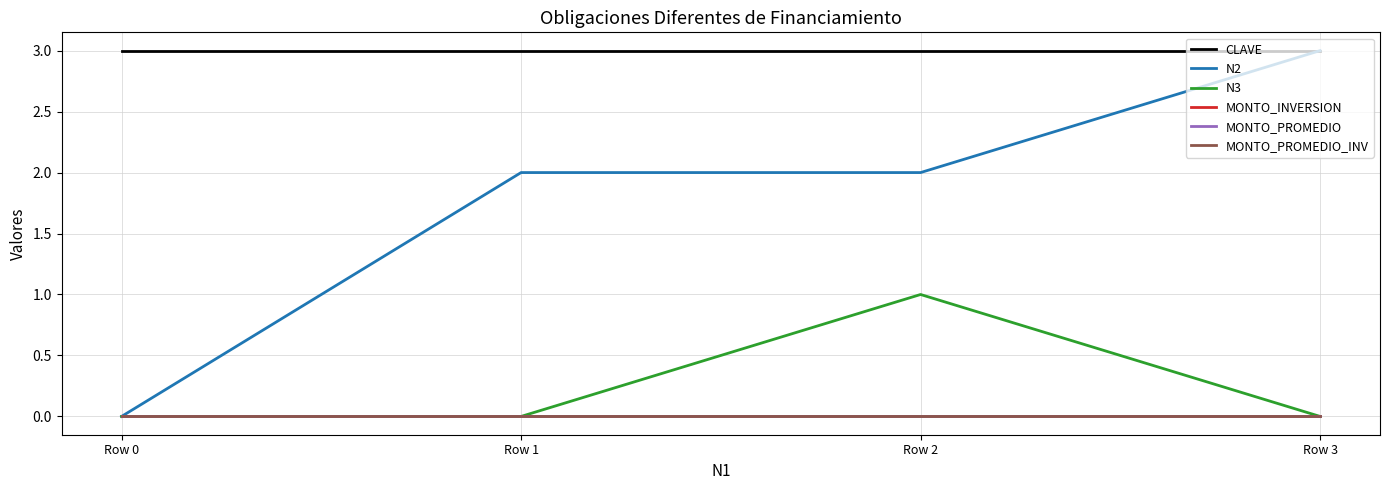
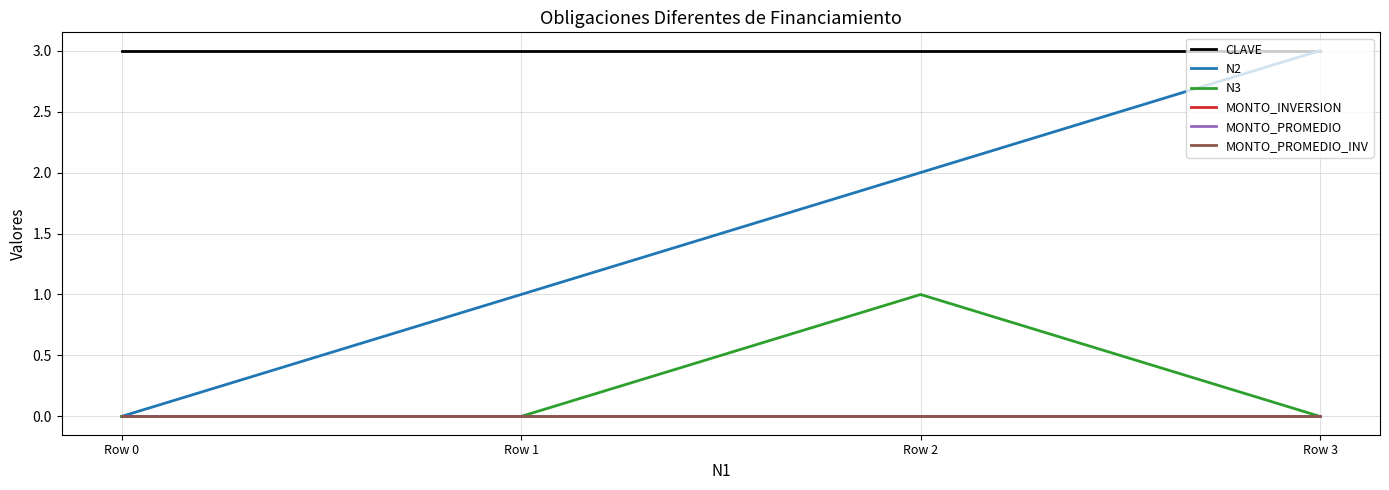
N2, Row 1: 2 -> 1
